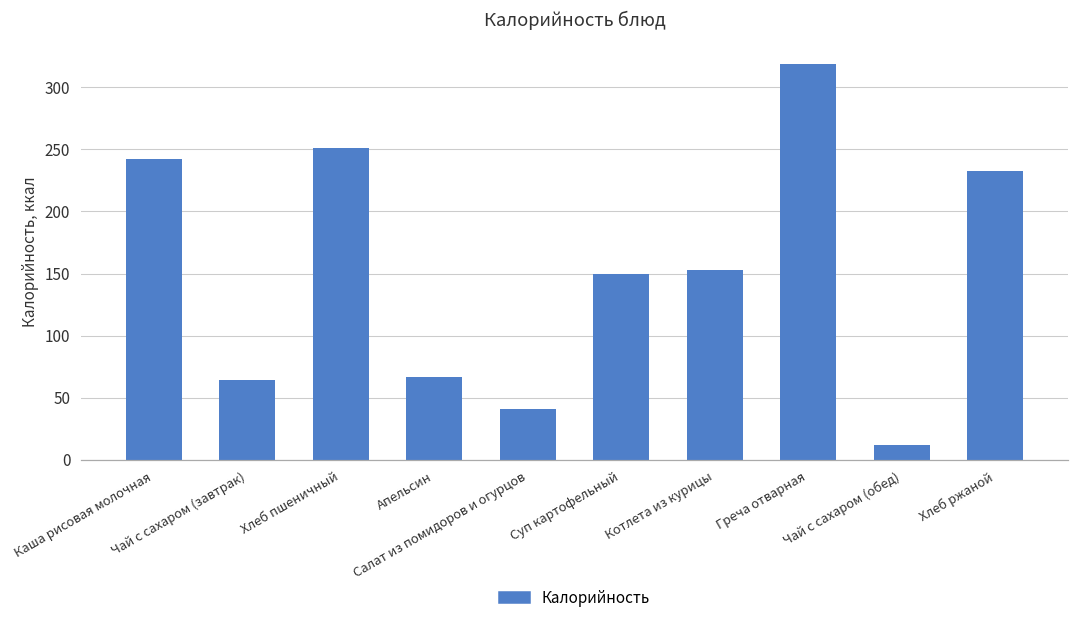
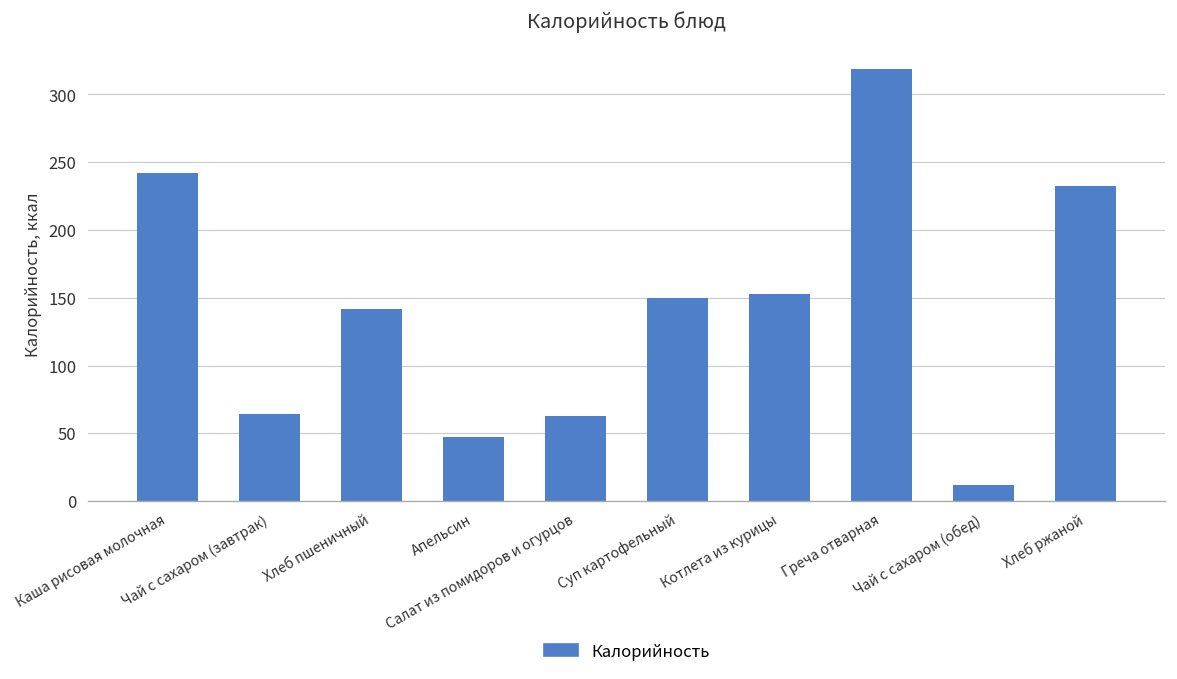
Хлеб пшеничный: 251 -> 142
Апельсин: 66 -> 47
Салат из помидоров и огурцов: 41 -> 63
